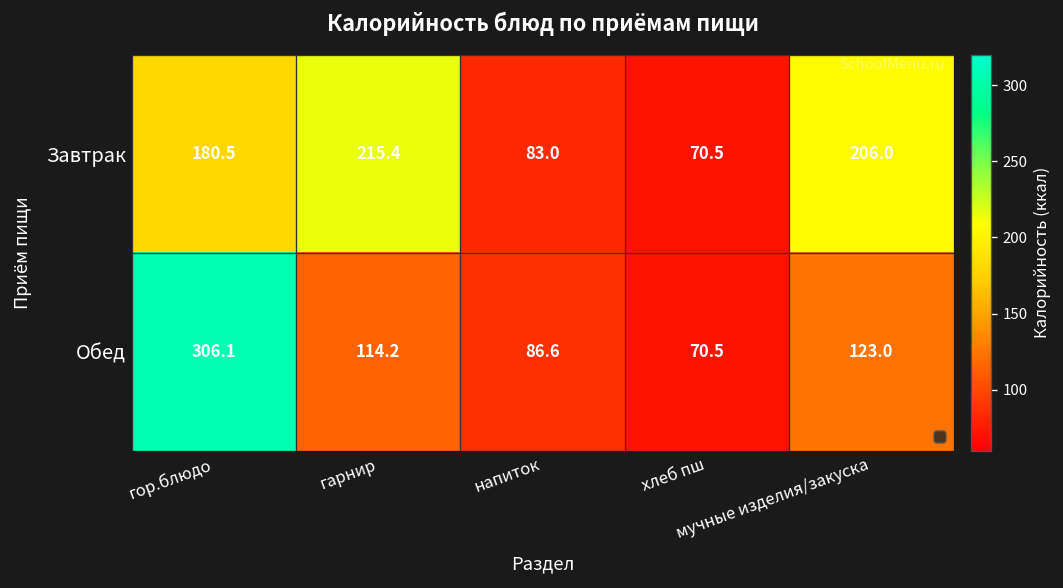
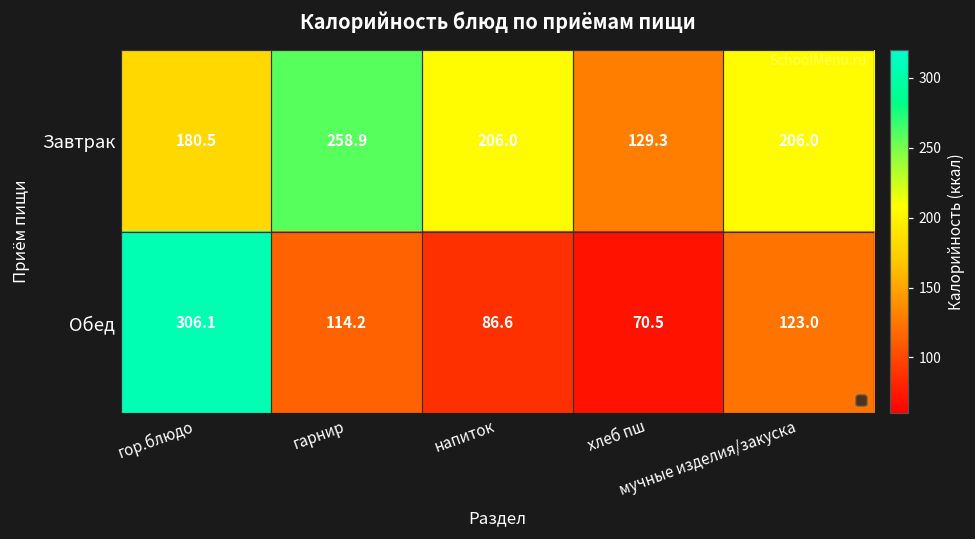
Завтрак, гарнир: 215.4 -> 258.9
Завтрак, напиток: 83.0 -> 206.0
Завтрак, хлеб пш: 70.5 -> 129.3
